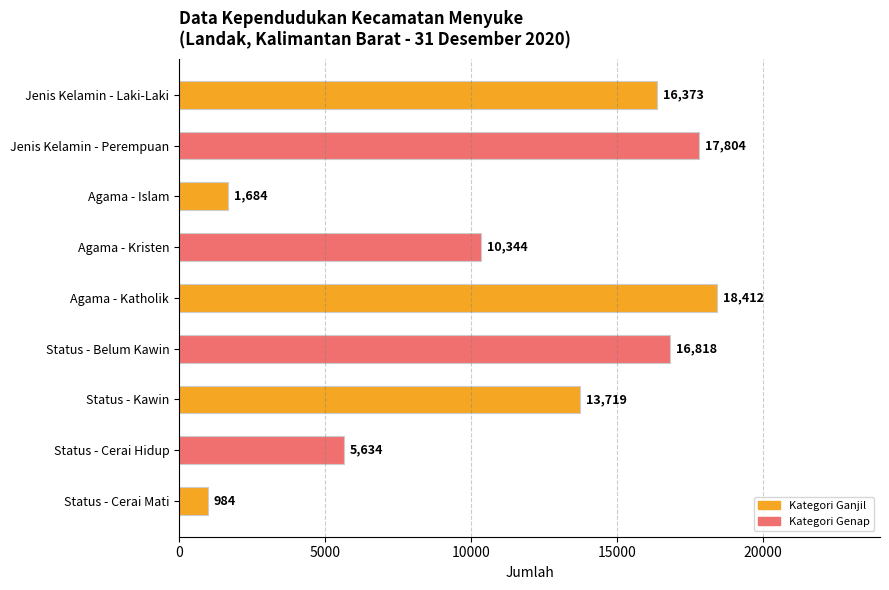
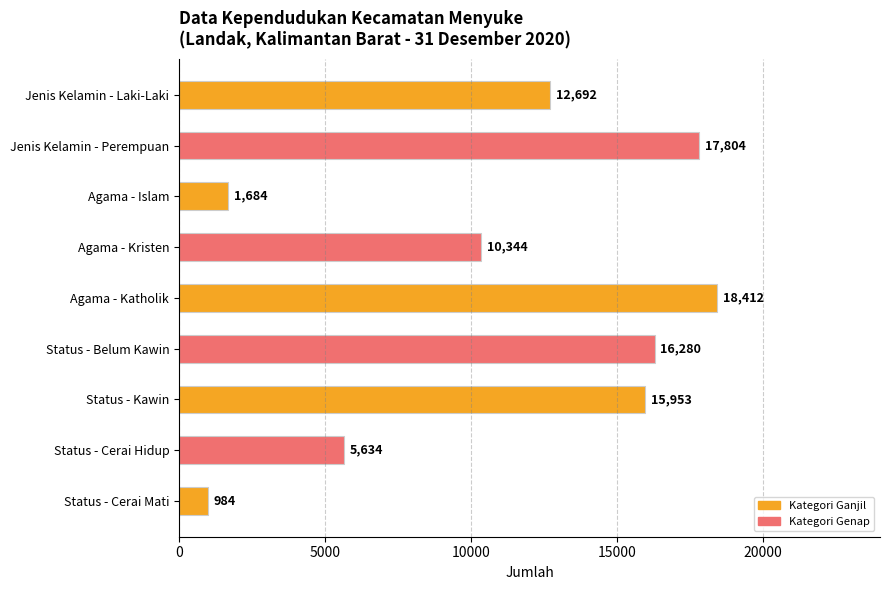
Jenis Kelamin - Laki-Laki: 16,373 -> 12,692
Status - Belum Kawin: 16,818 -> 16,280
Status - Kawin: 13,719 -> 15,953
